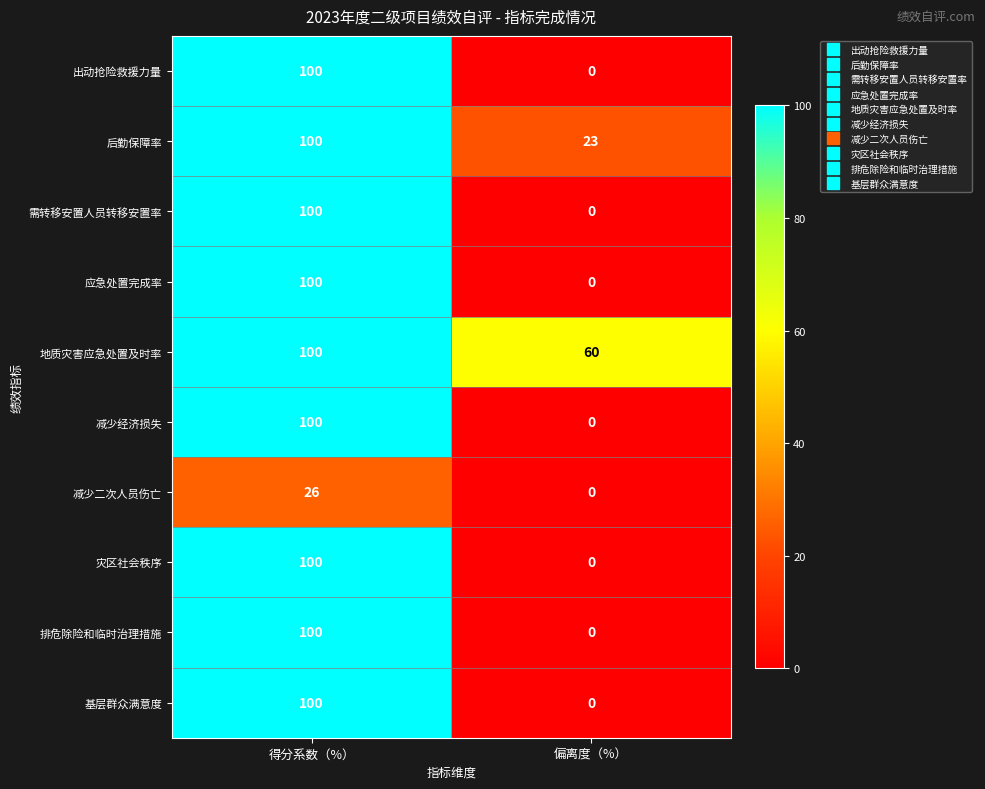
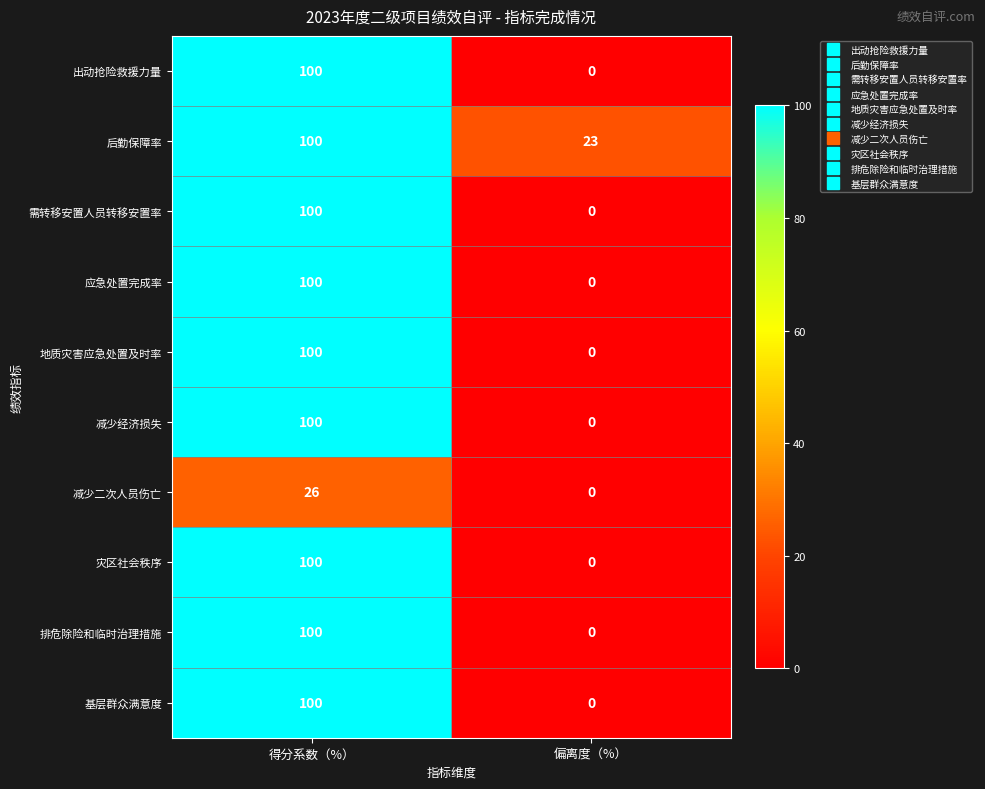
地质灾害应急处置及时率, 偏离度（%）: 60 -> 0
